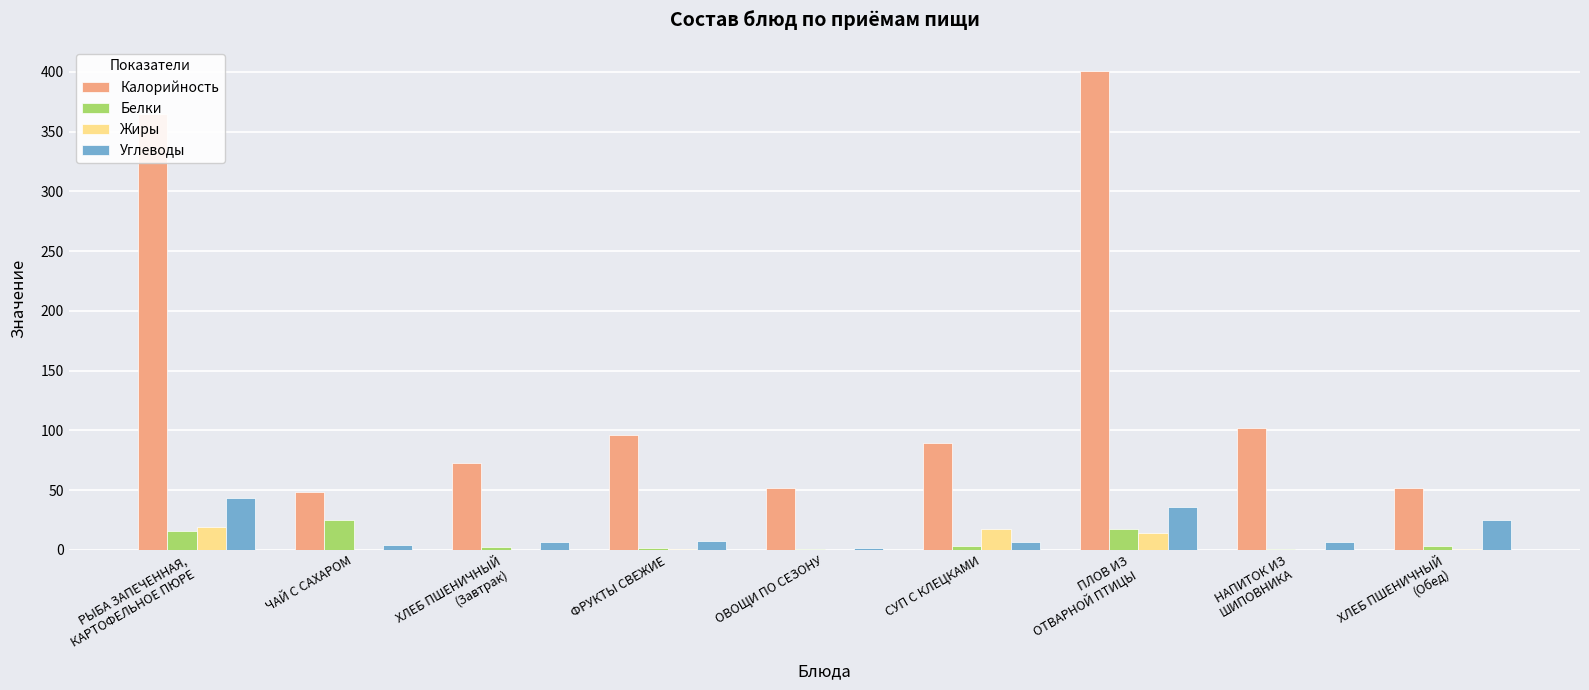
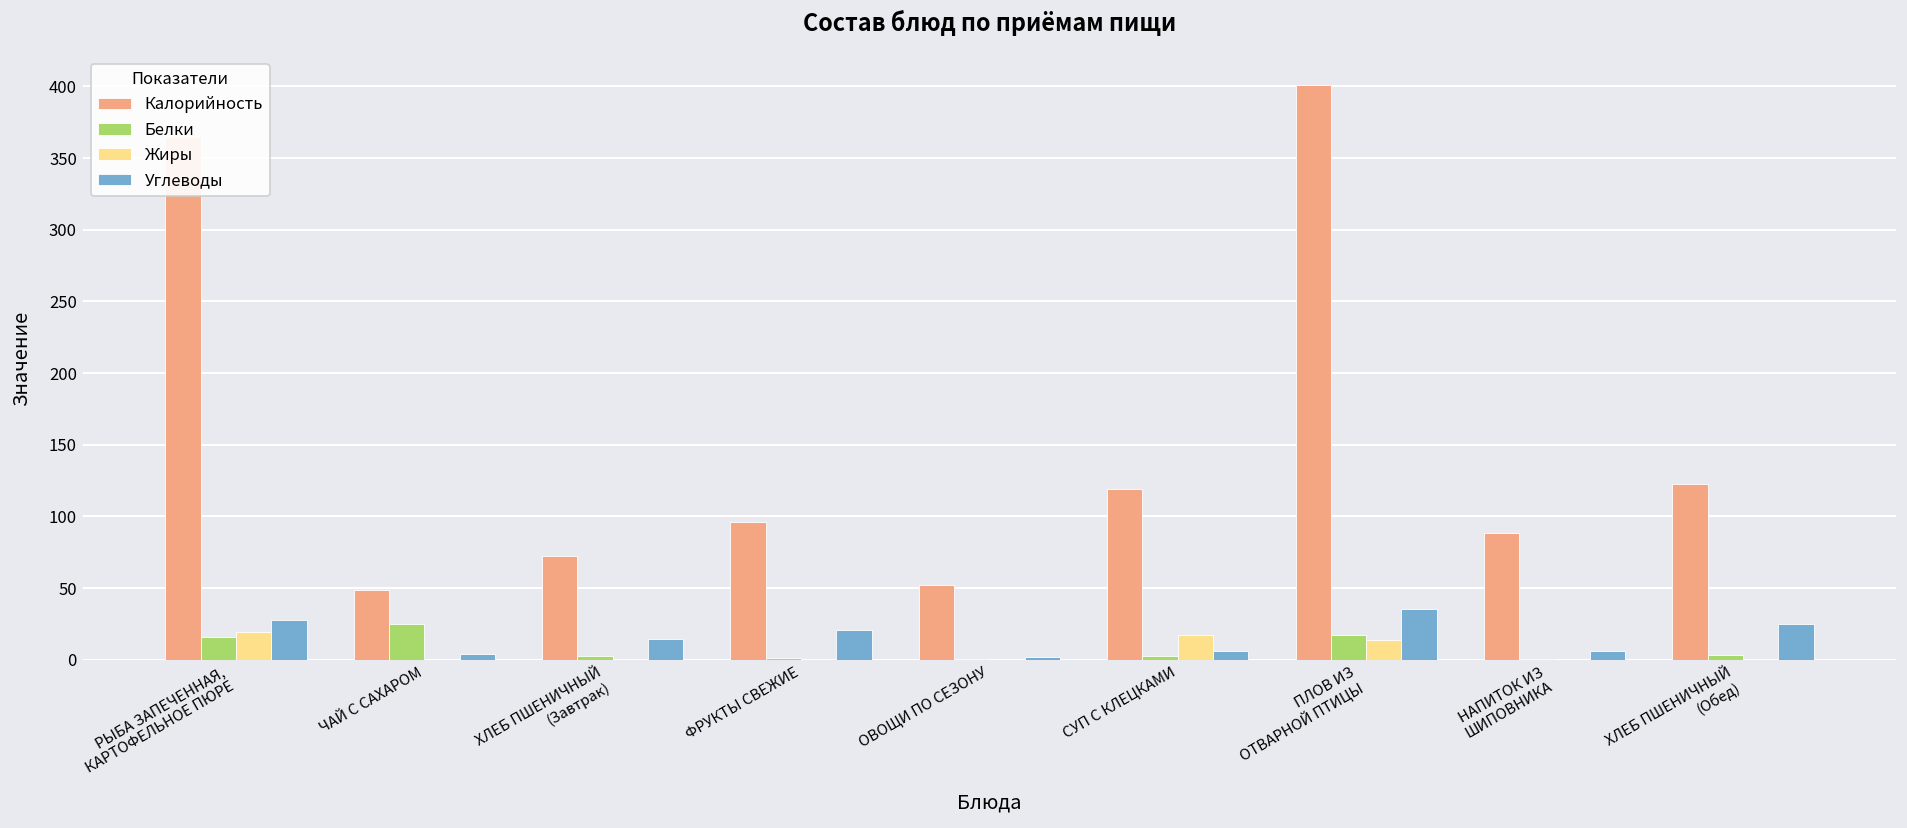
Углеводы, РЫБА ЗАПЕЧЕННАЯ, КАРТОФЕЛЬНОЕ ПЮРЕ: 43 -> 28
Углеводы, ХЛЕБ ПШЕНИЧНЫЙ (Завтрак): 7 -> 15
Углеводы, ФРУКТЫ СВЕЖИЕ: 8 -> 21
Калорийность, СУП С КЛЕЦКАМИ: 90 -> 119
Калорийность, НАПИТОК ИЗ ШИПОВНИКА: 102 -> 89
Калорийность, ХЛЕБ ПШЕНИЧНЫЙ (Обед): 52 -> 123
